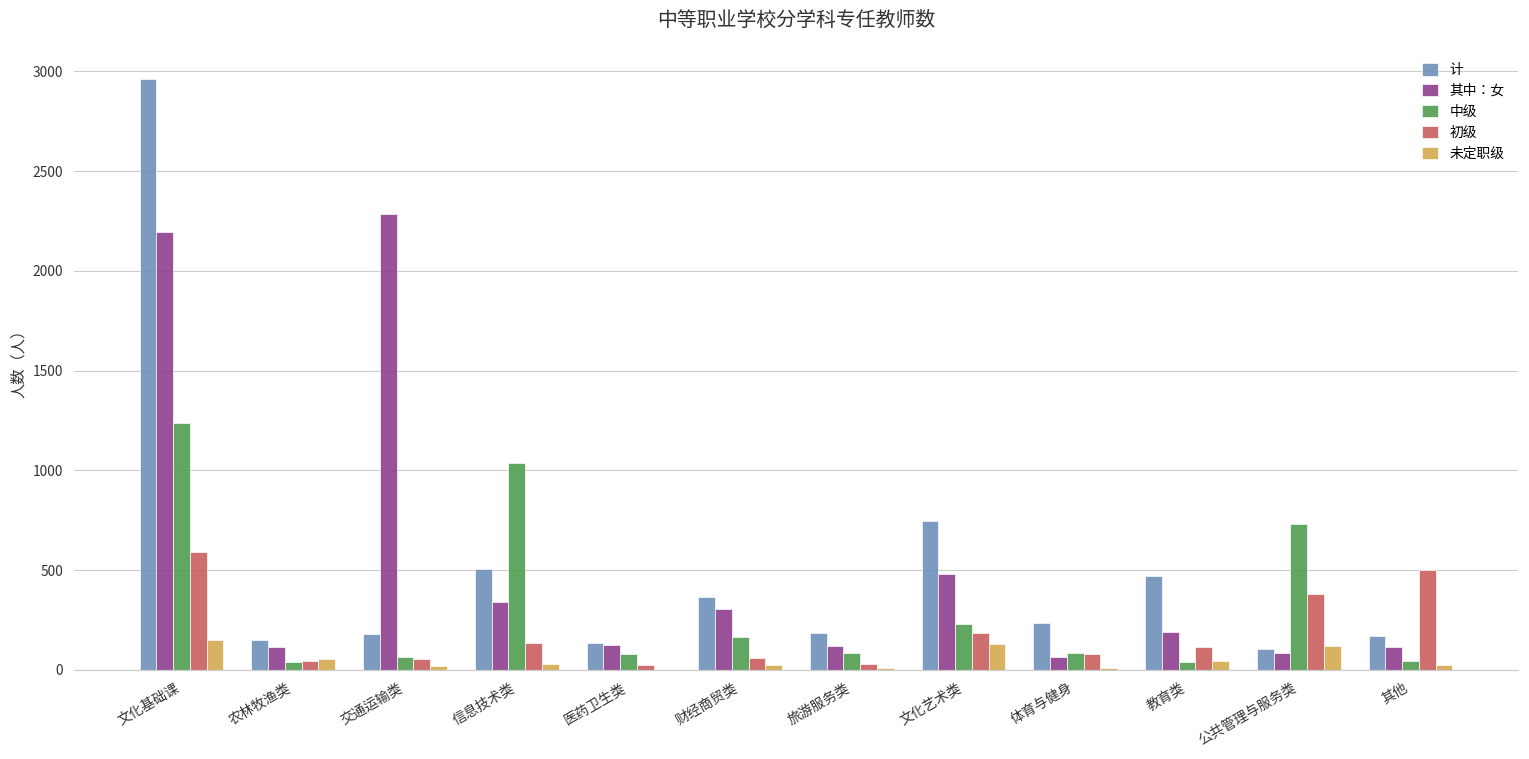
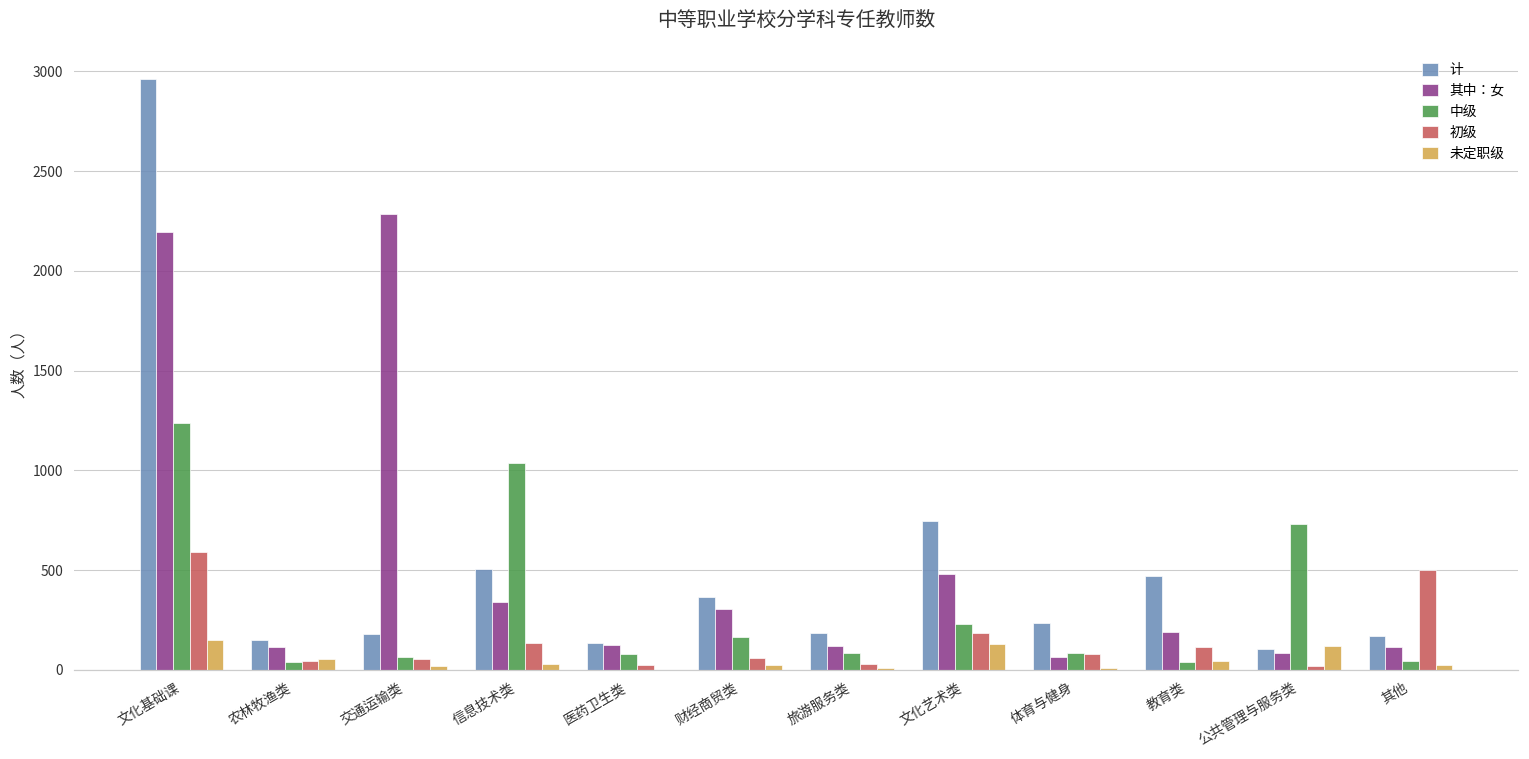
初级, 公共管理与服务类: 380 -> 20
